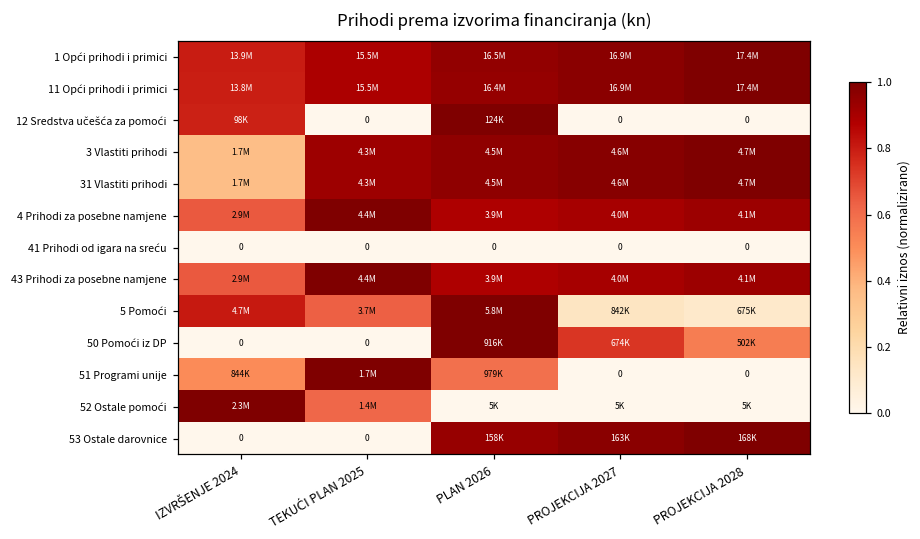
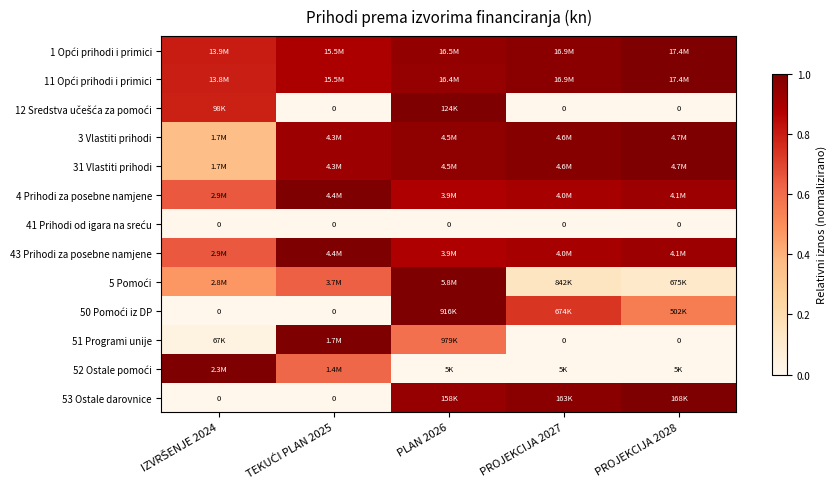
5 Pomoći, IZVRŠENJE 2024: 4.7M -> 2.8M
51 Programi unije, IZVRŠENJE 2024: 844K -> 67K
